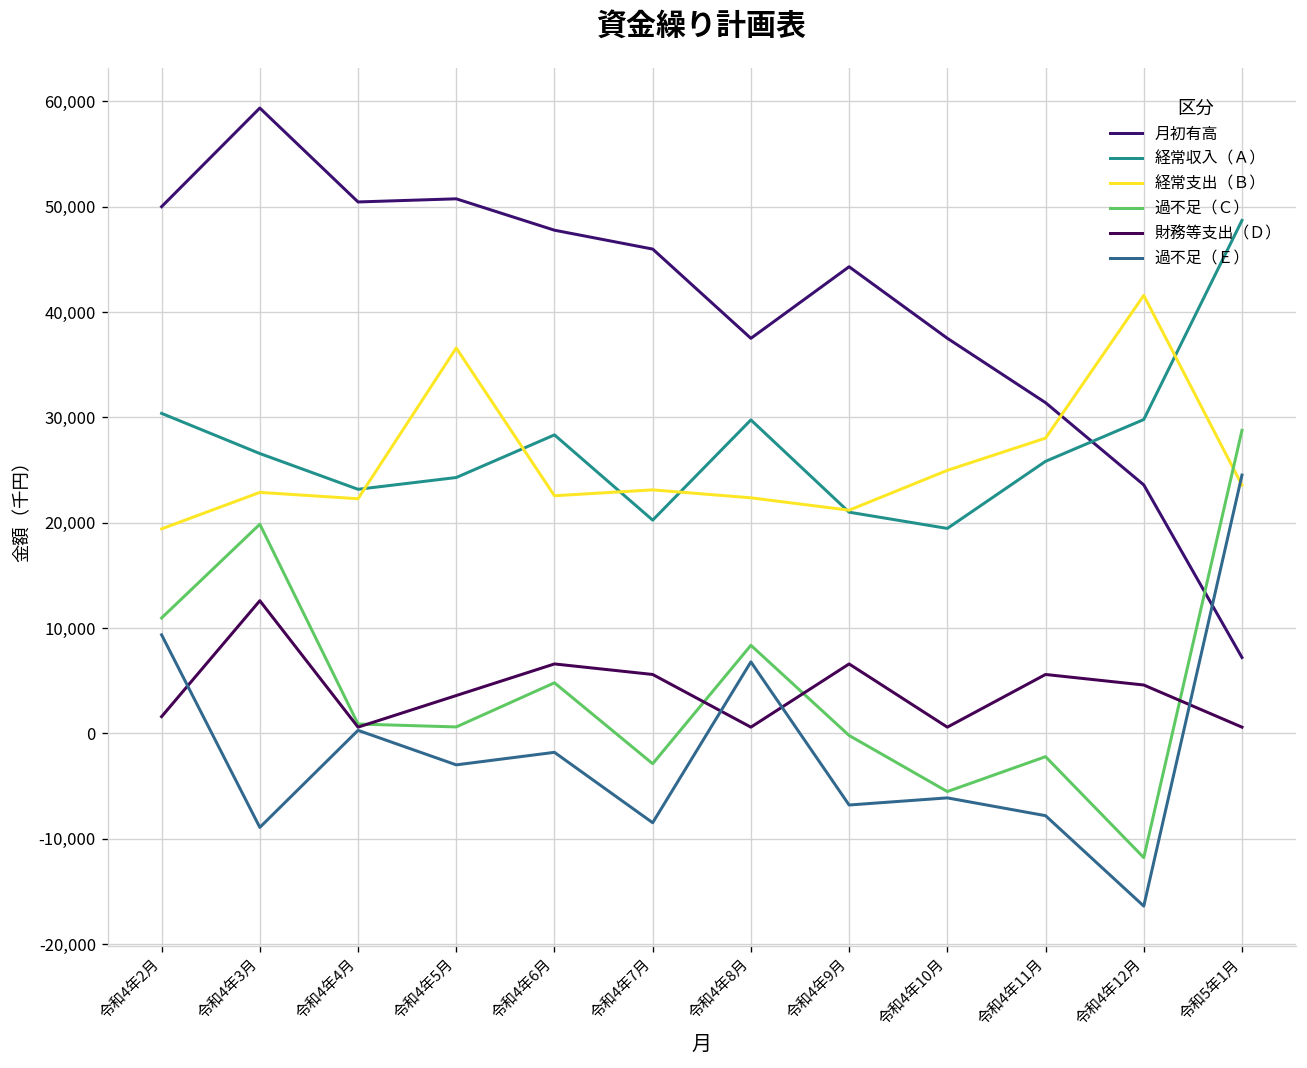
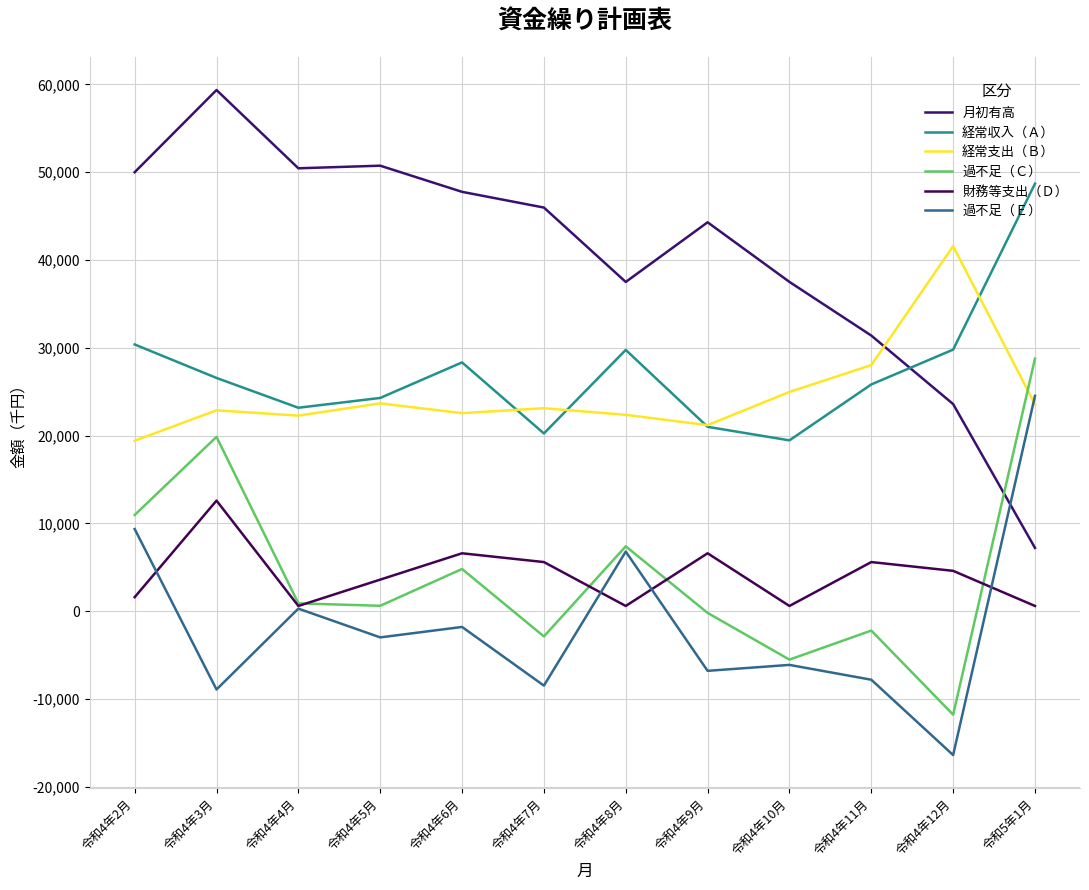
経常支出（Ｂ）, 令和4年5月: 37,000 -> 24,000
過不足（Ｃ）, 令和4年8月: 8,000 -> 7,000
